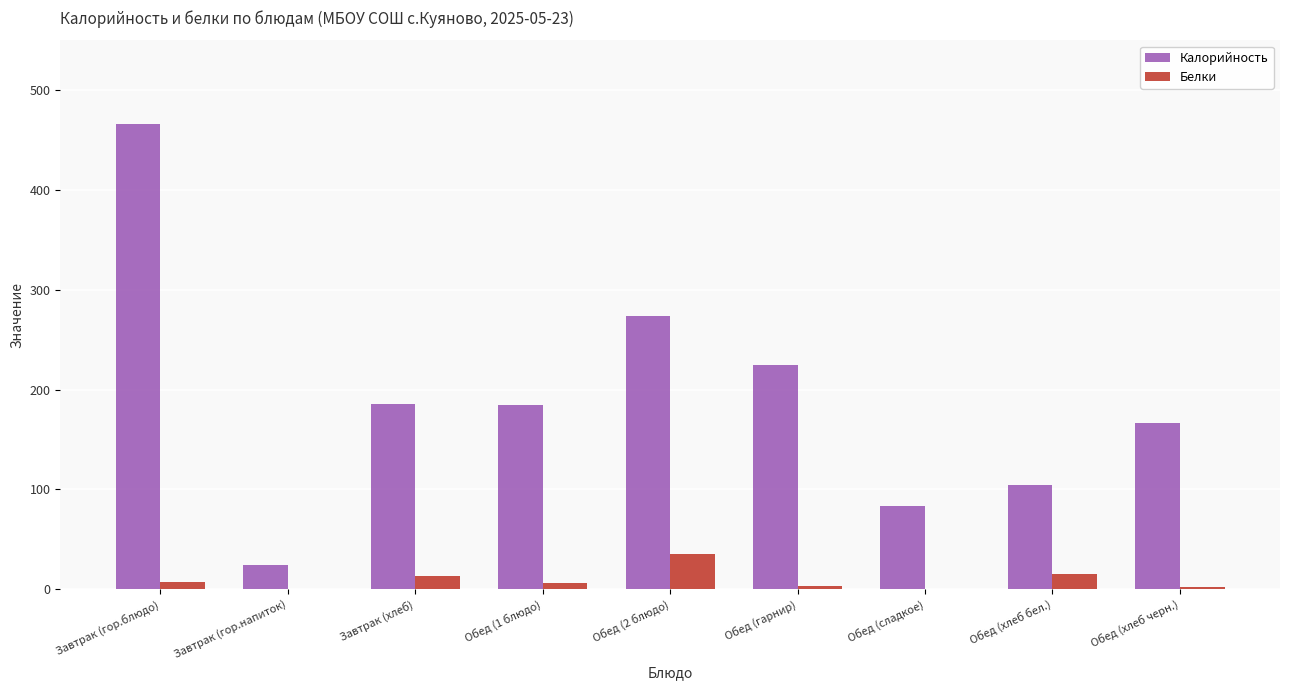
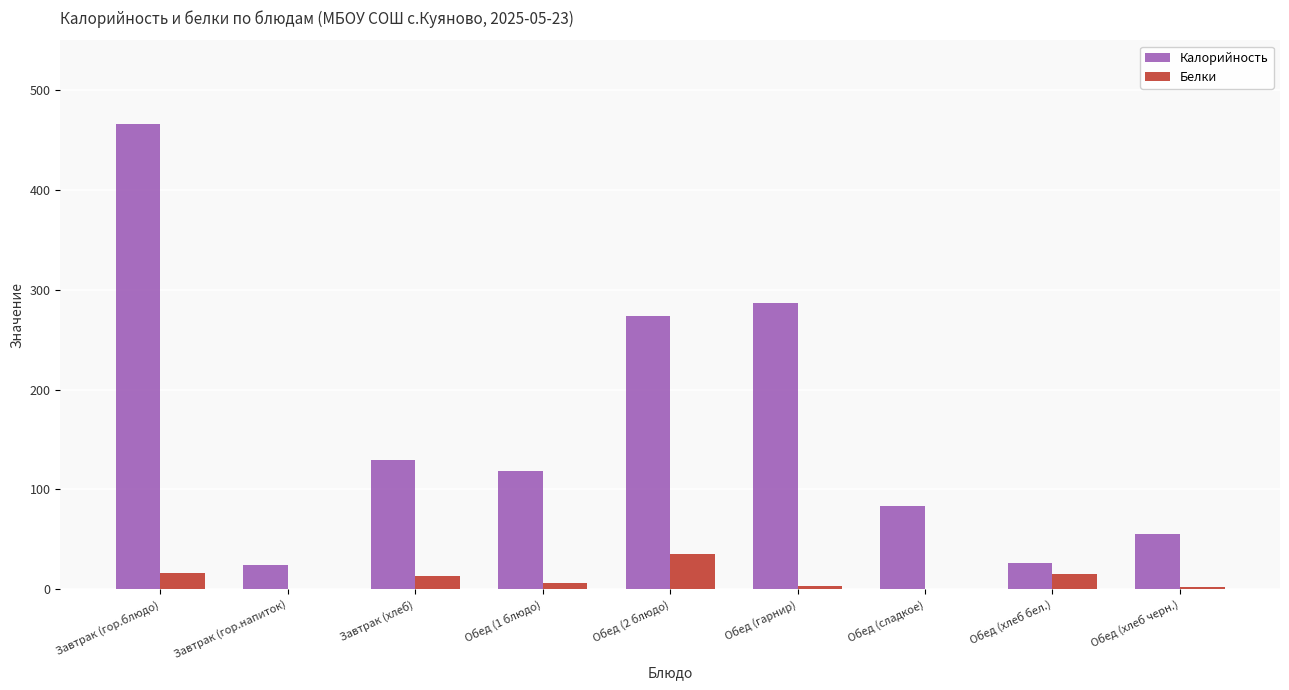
Белки, Завтрак (гор.блюдо): 10 -> 20
Калорийность, Завтрак (хлеб): 190 -> 130
Калорийность, Обед (1 блюдо): 190 -> 120
Калорийность, Обед (гарнир): 230 -> 290
Калорийность, Обед (хлеб бел.): 100 -> 30
Калорийность, Обед (хлеб черн.): 170 -> 60
